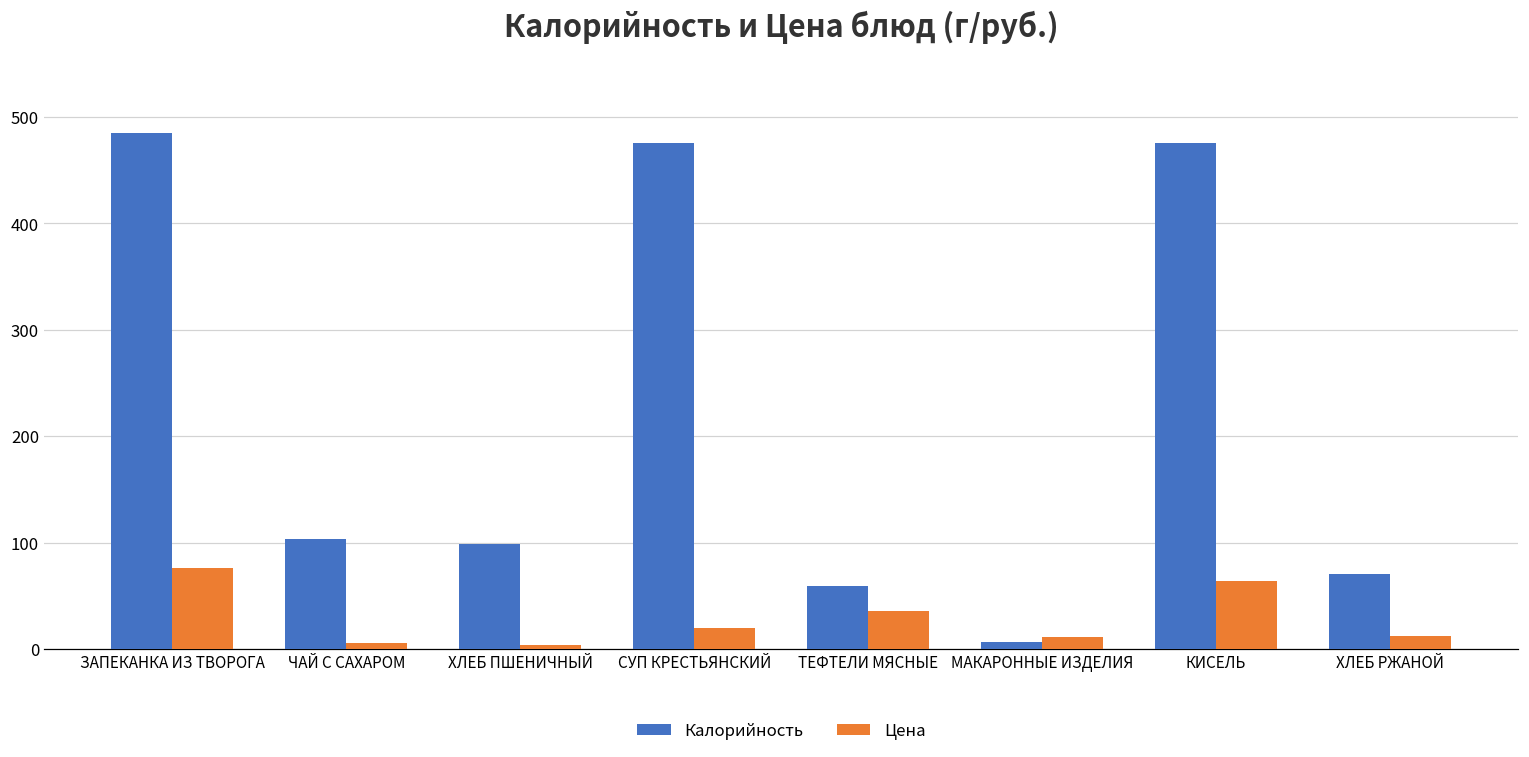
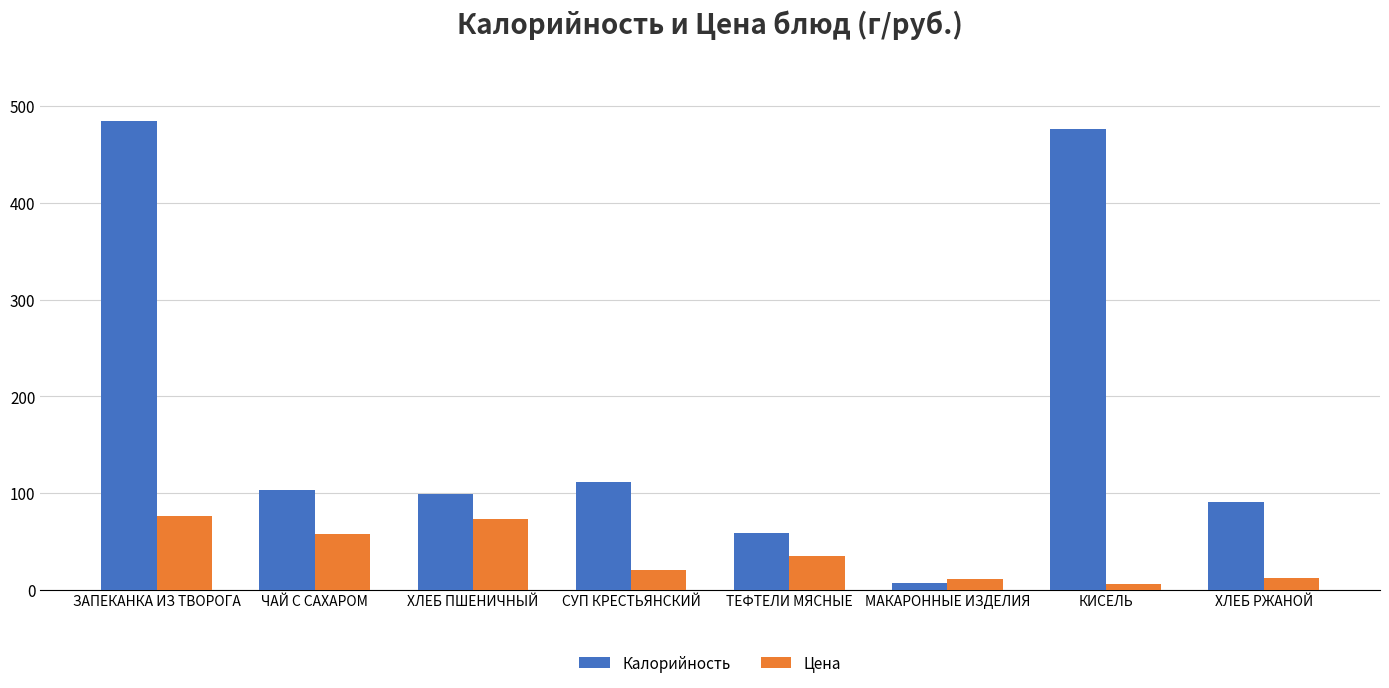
Цена, ЧАЙ С САХАРОМ: 10 -> 60
Цена, ХЛЕБ ПШЕНИЧНЫЙ: 0 -> 70
Калорийность, СУП КРЕСТЬЯНСКИЙ: 480 -> 110
Цена, КИСЕЛЬ: 60 -> 10
Калорийность, ХЛЕБ РЖАНОЙ: 70 -> 90
